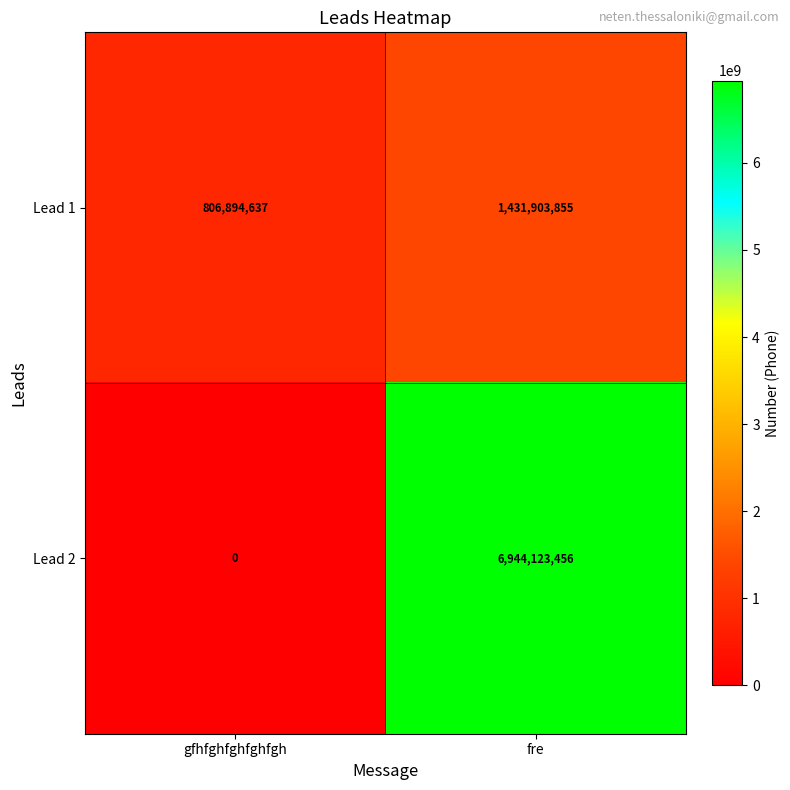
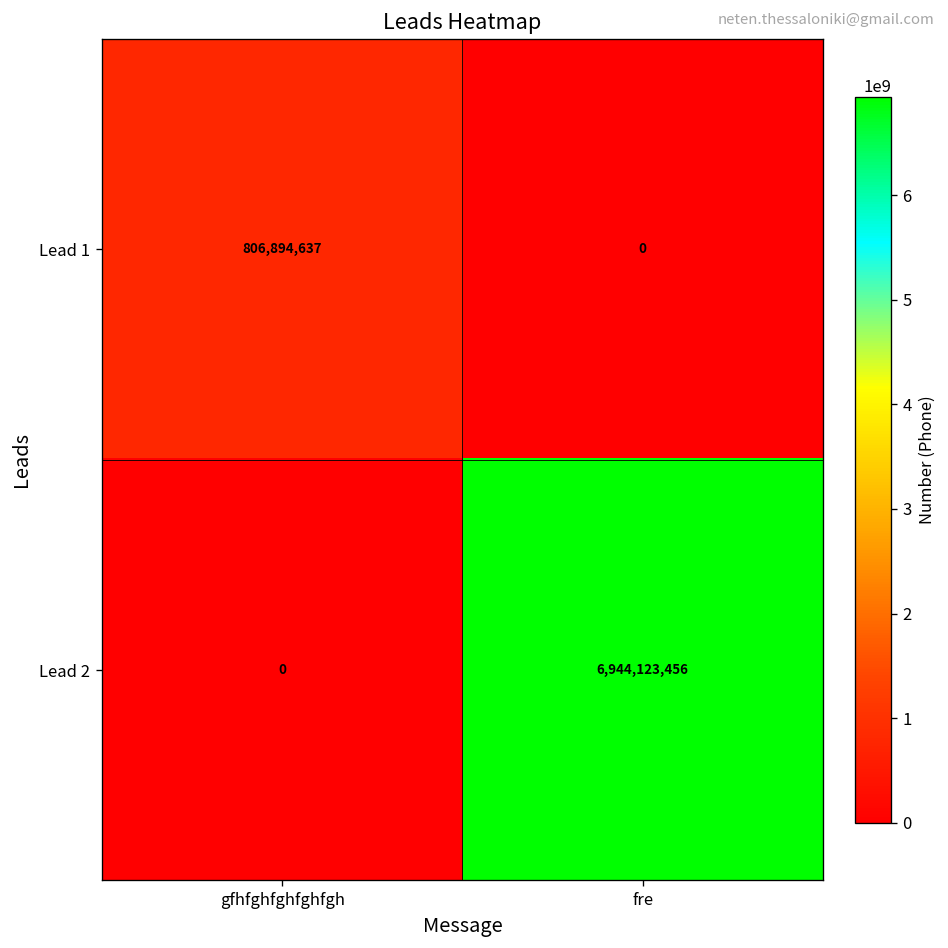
Lead 1, fre: 1,431,903,855 -> 0
